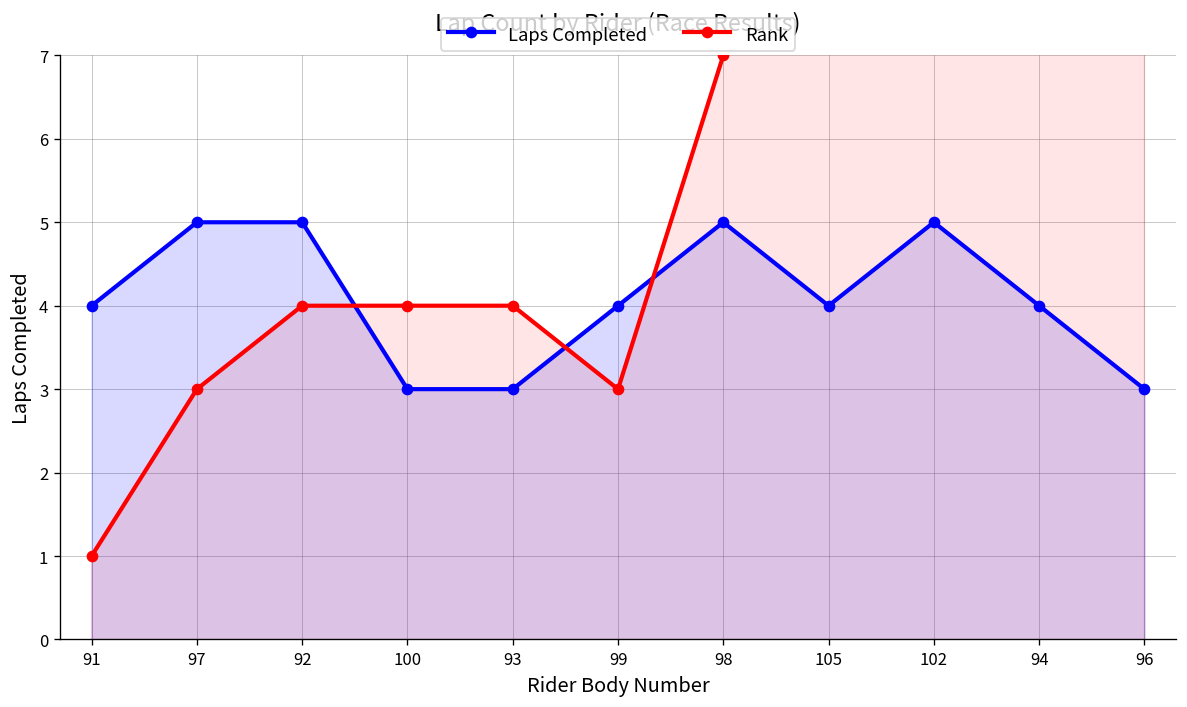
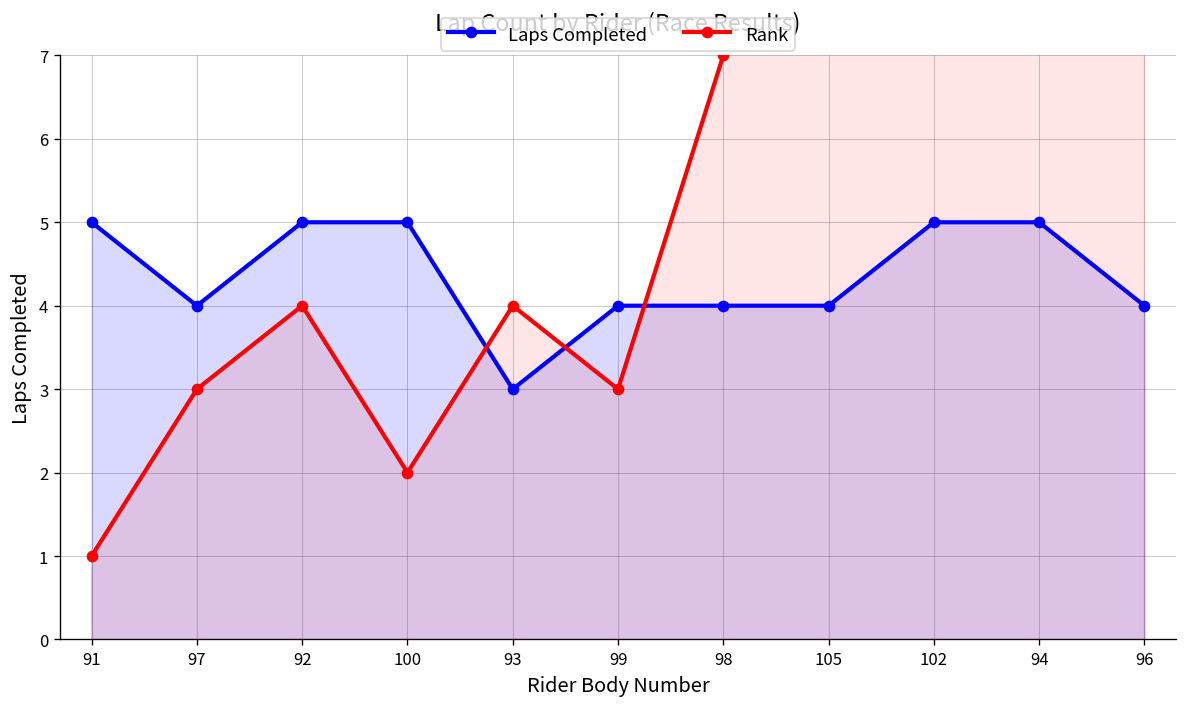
Laps Completed, 91: 4 -> 5
Laps Completed, 97: 5 -> 4
Laps Completed, 100: 3 -> 5
Rank, 100: 4 -> 2
Laps Completed, 98: 5 -> 4
Laps Completed, 94: 4 -> 5
Laps Completed, 96: 3 -> 4
